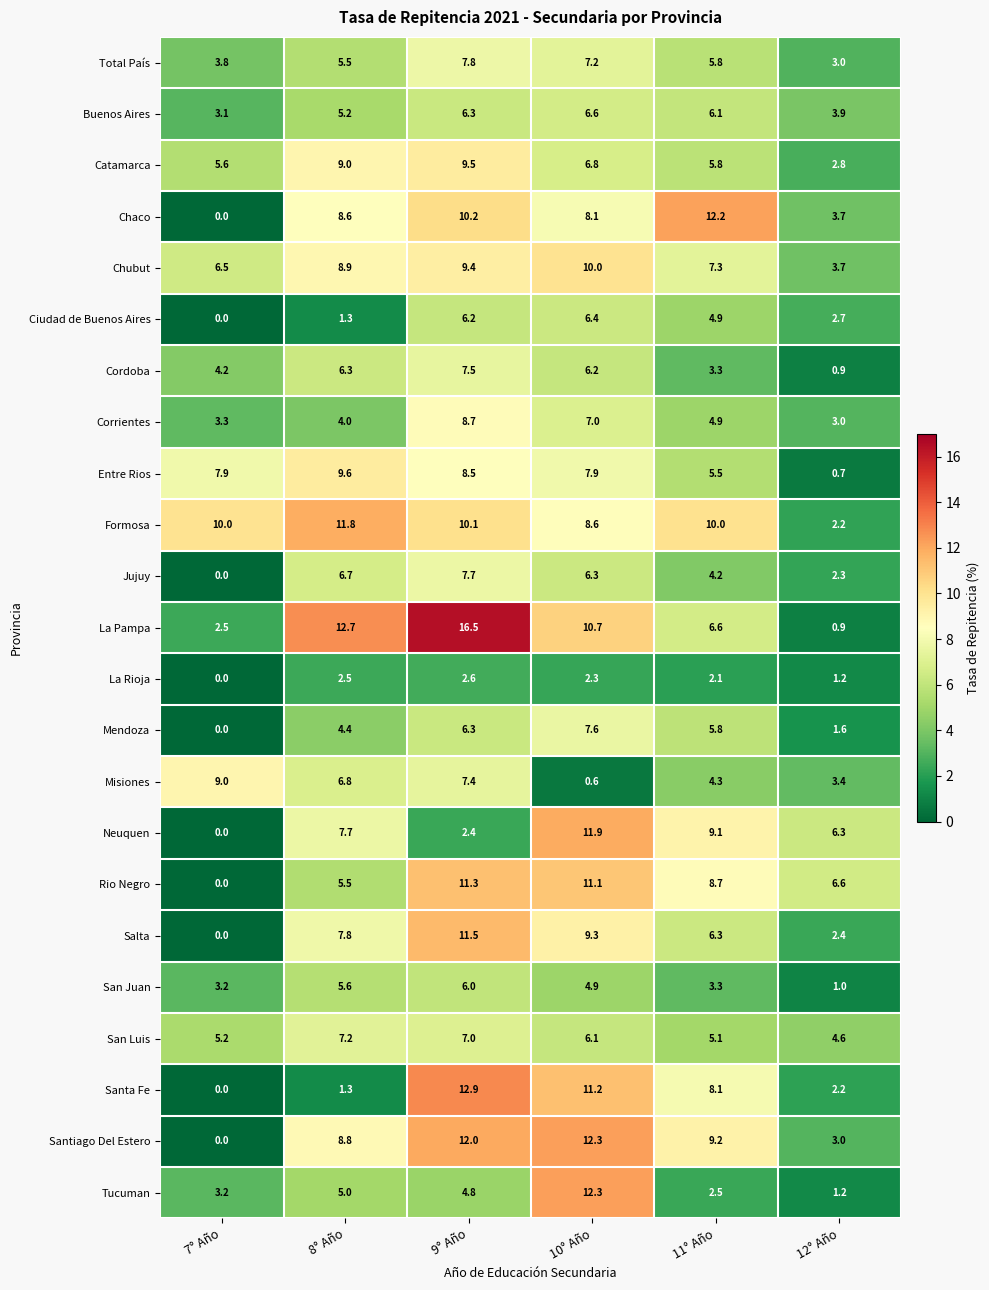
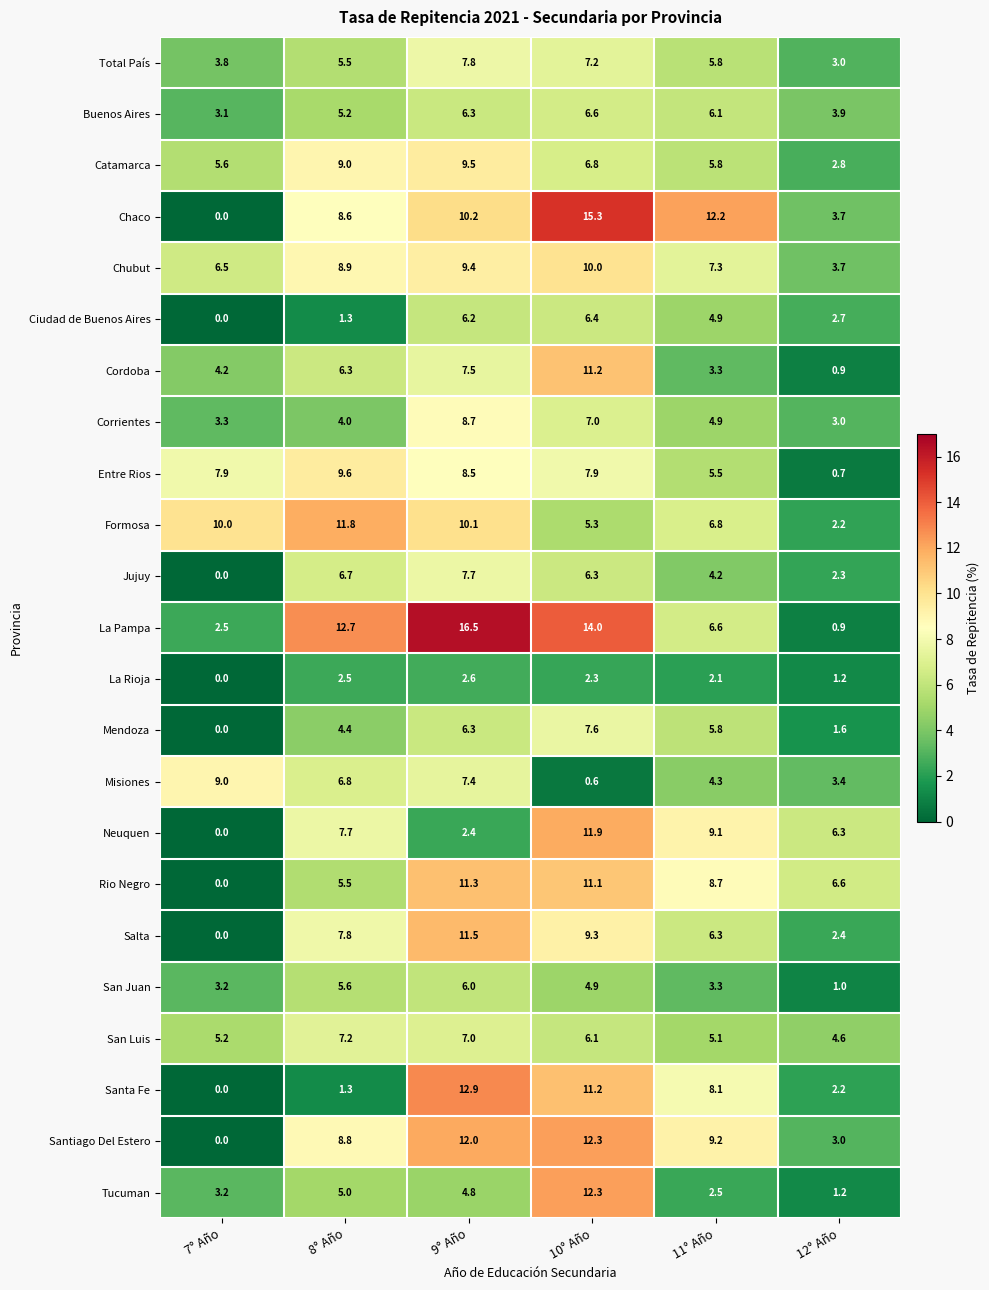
Chaco, 10° Año: 8.1 -> 15.3
Cordoba, 10° Año: 6.2 -> 11.2
Formosa, 10° Año: 8.6 -> 5.3
Formosa, 11° Año: 10.0 -> 6.8
La Pampa, 10° Año: 10.7 -> 14.0
